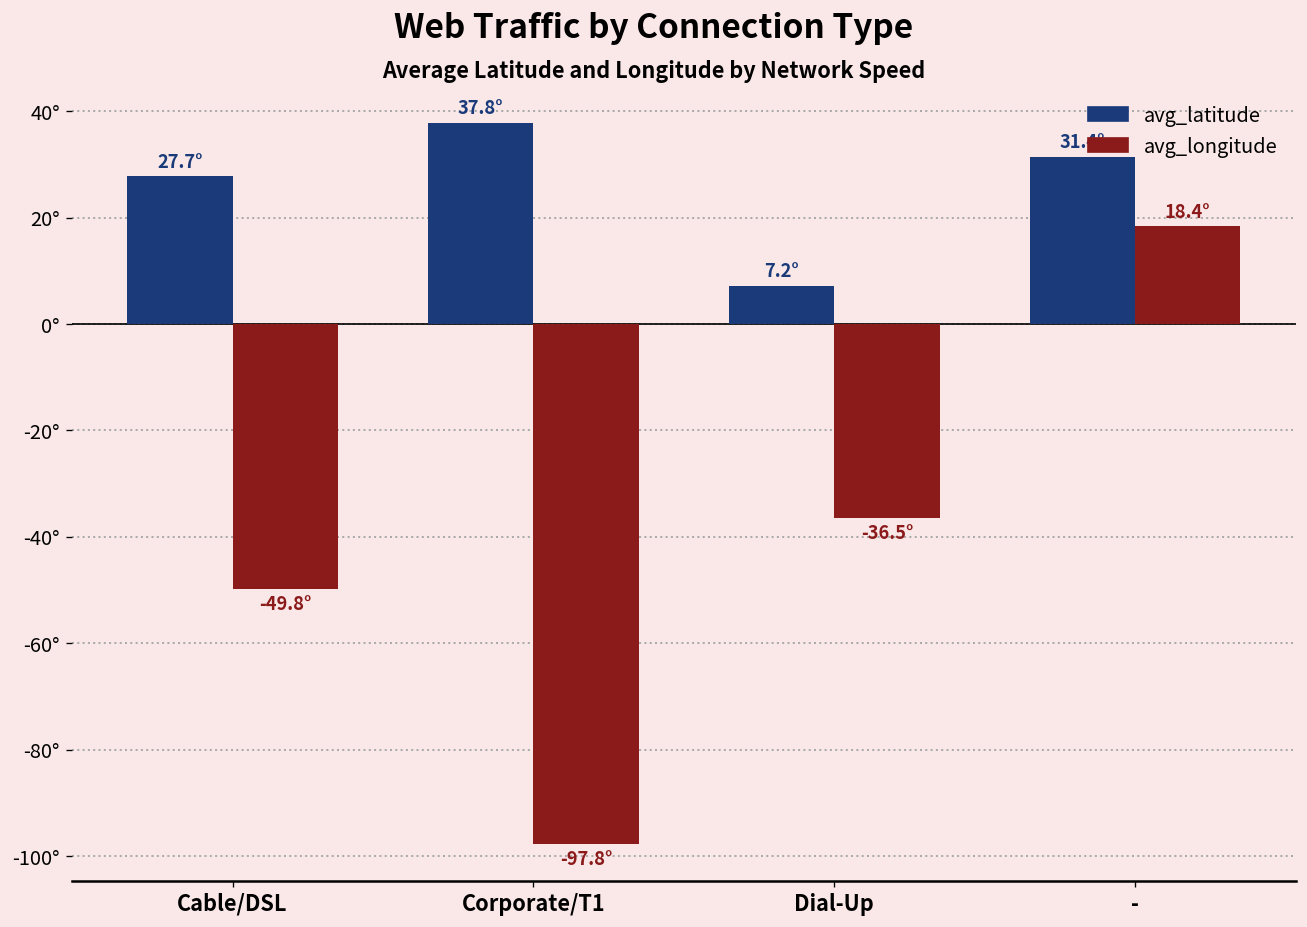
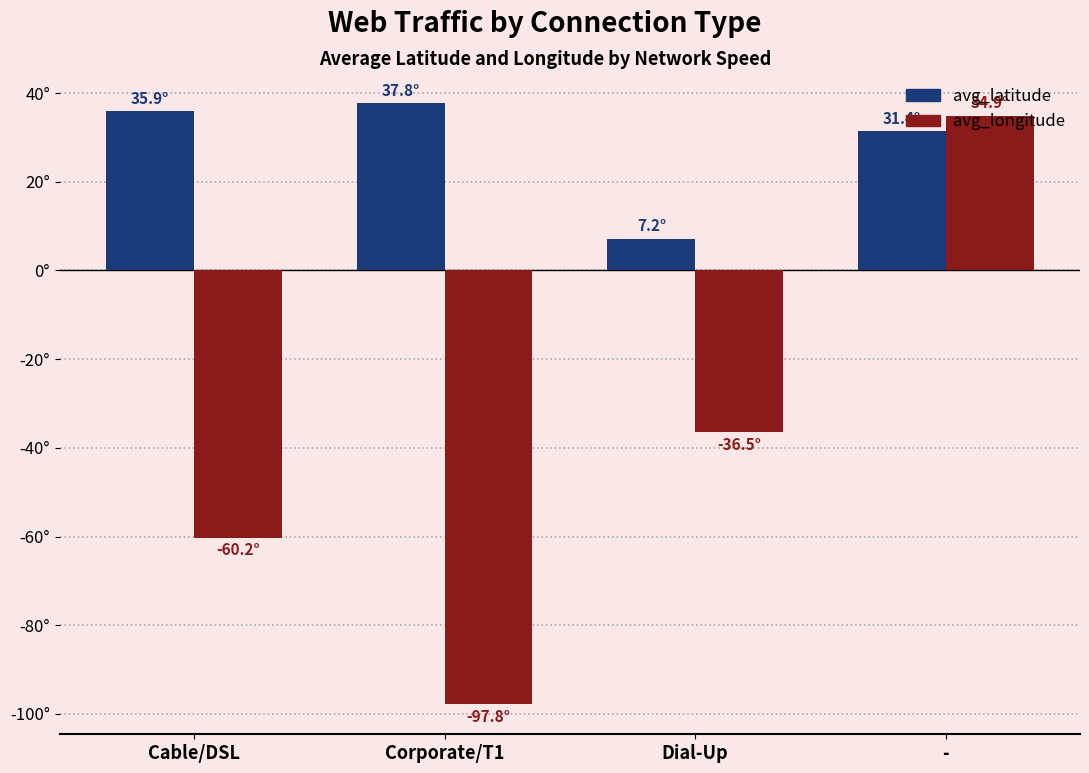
avg_latitude, Cable/DSL: 27.7° -> 35.9°
avg_longitude, Cable/DSL: -49.8° -> -60.2°
avg_longitude, -: 18.4° -> 34.9°
